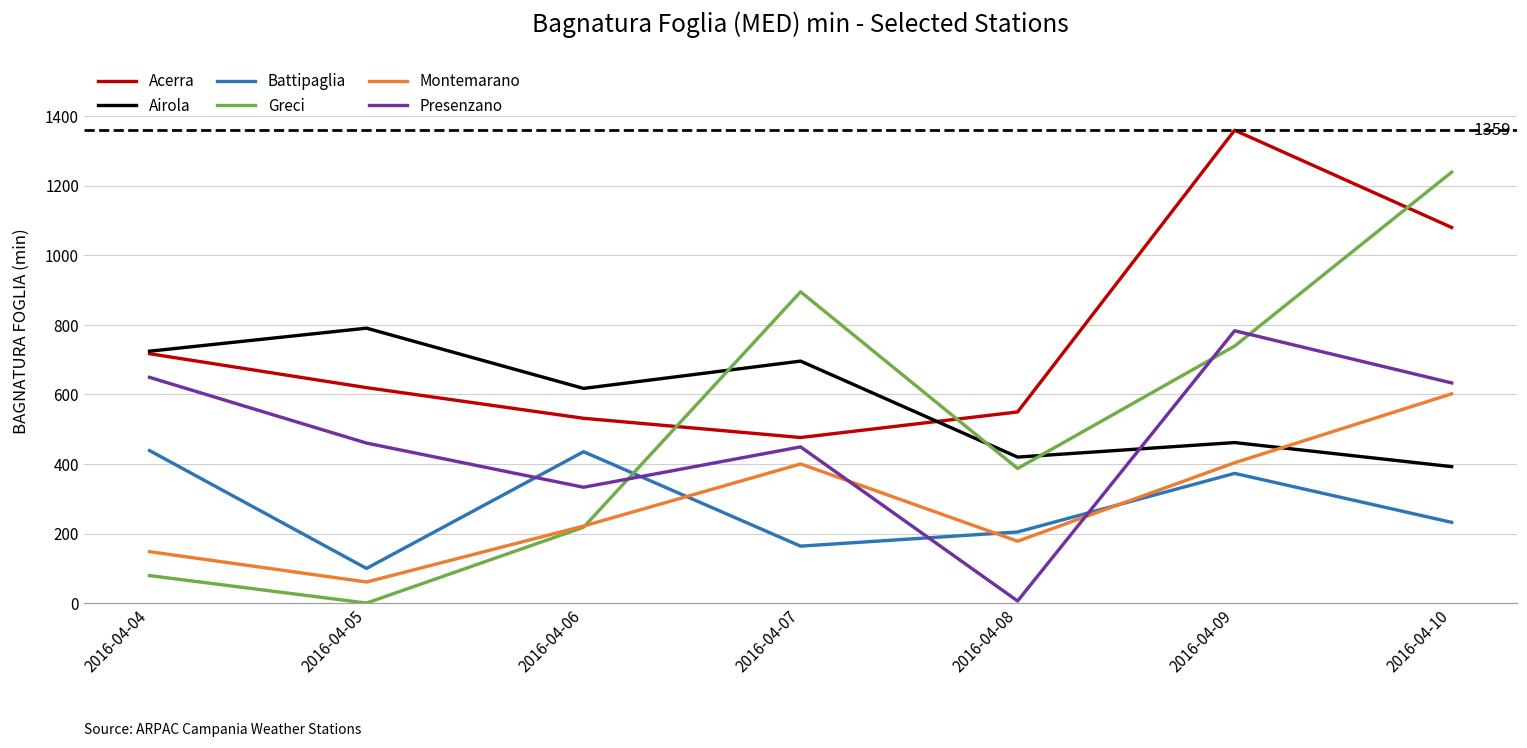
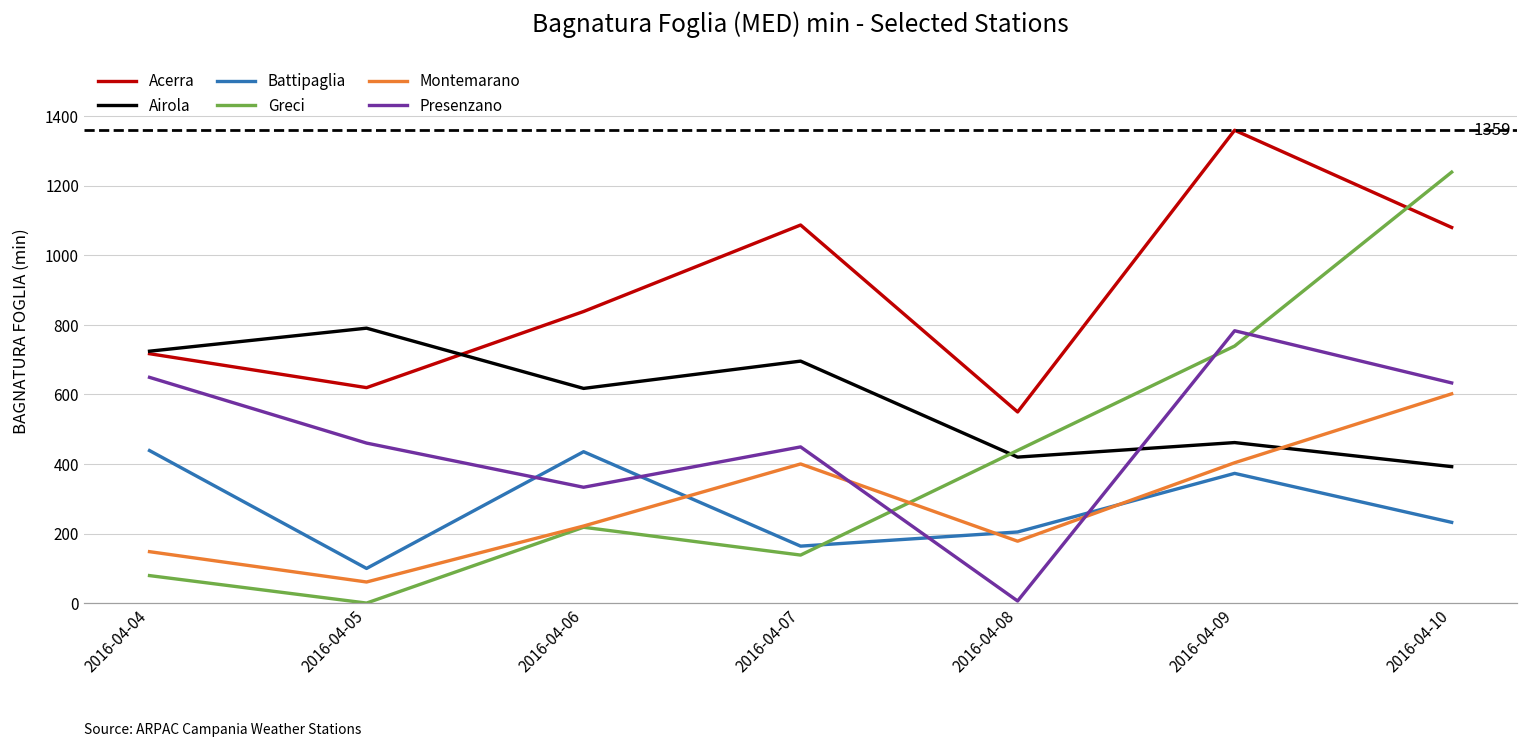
Acerra, 2016-04-06: 530 -> 840
Acerra, 2016-04-07: 480 -> 1090
Greci, 2016-04-07: 900 -> 140
Greci, 2016-04-08: 390 -> 440
